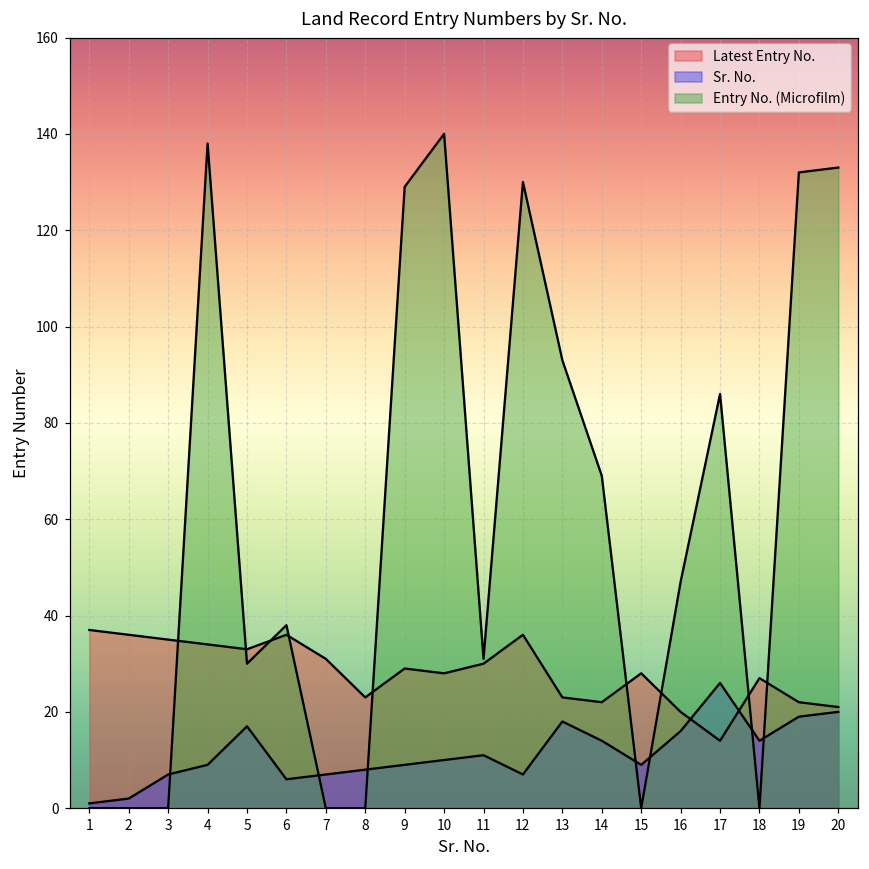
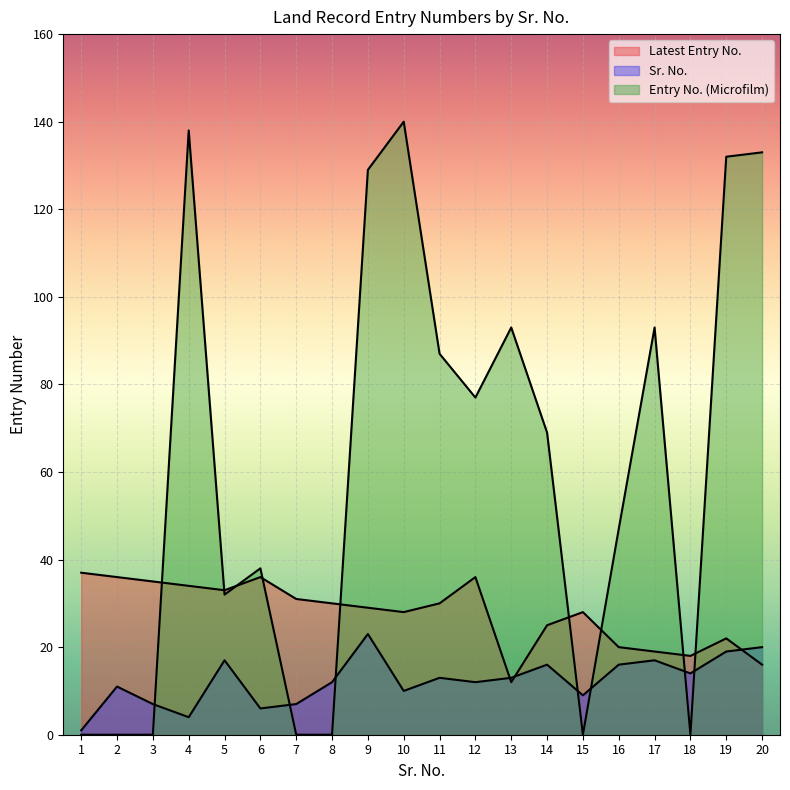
Sr. No., 2: 2 -> 11
Sr. No., 4: 9 -> 4
Entry No. (Microfilm), 5: 30 -> 32
Latest Entry No., 8: 23 -> 30
Sr. No., 8: 8 -> 12
Sr. No., 9: 9 -> 23
Sr. No., 11: 11 -> 13
Entry No. (Microfilm), 11: 31 -> 87
Sr. No., 12: 7 -> 12
Entry No. (Microfilm), 12: 130 -> 77
Latest Entry No., 13: 23 -> 12
Sr. No., 13: 18 -> 13
Latest Entry No., 14: 22 -> 25
Sr. No., 14: 14 -> 16
Latest Entry No., 17: 14 -> 19
Sr. No., 17: 26 -> 17
Entry No. (Microfilm), 17: 86 -> 93
Latest Entry No., 18: 27 -> 18
Latest Entry No., 20: 21 -> 16
